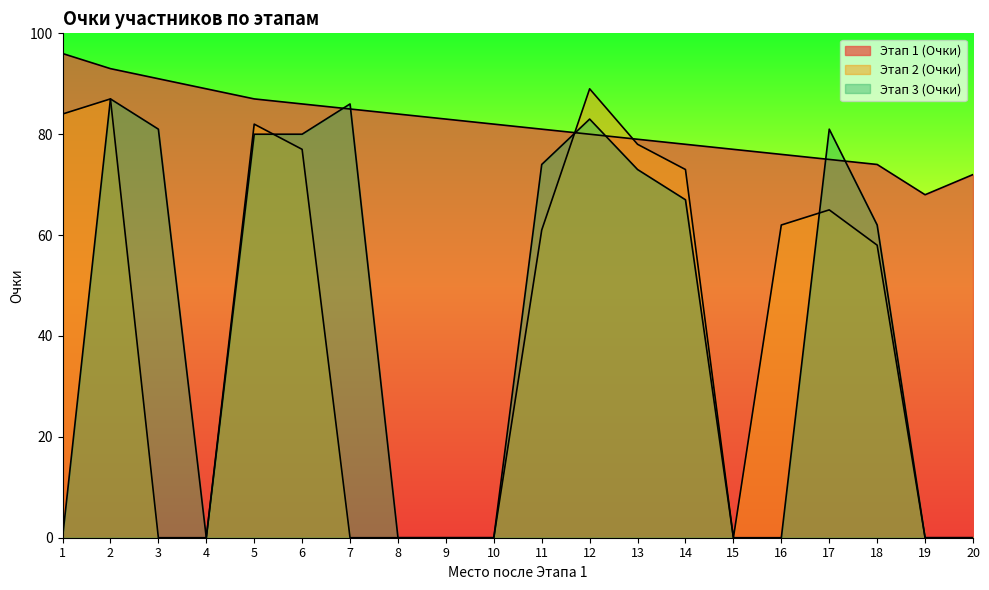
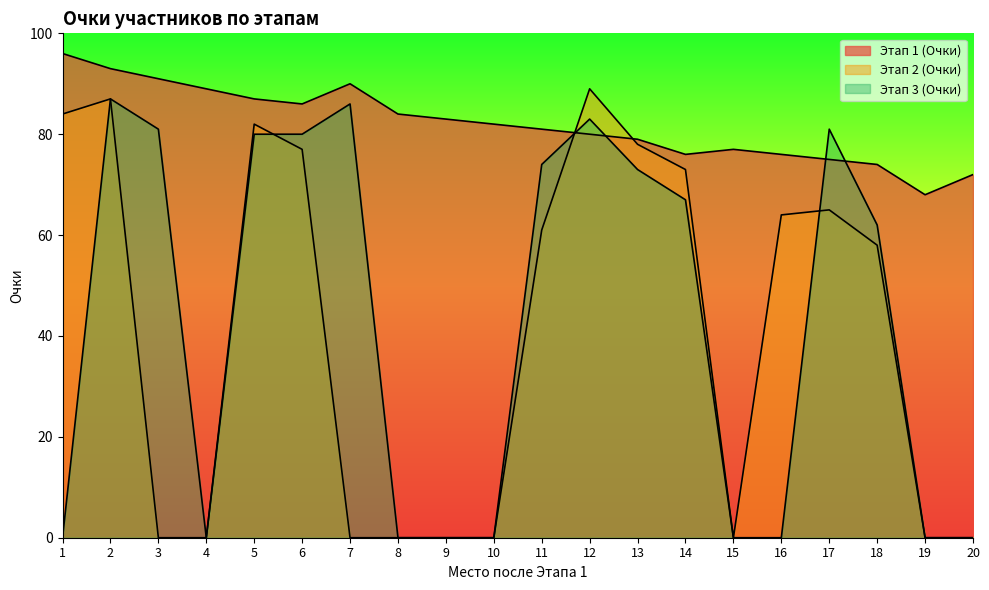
Этап 1 (Очки), 7: 85 -> 90
Этап 1 (Очки), 14: 78 -> 76
Этап 2 (Очки), 16: 62 -> 64
